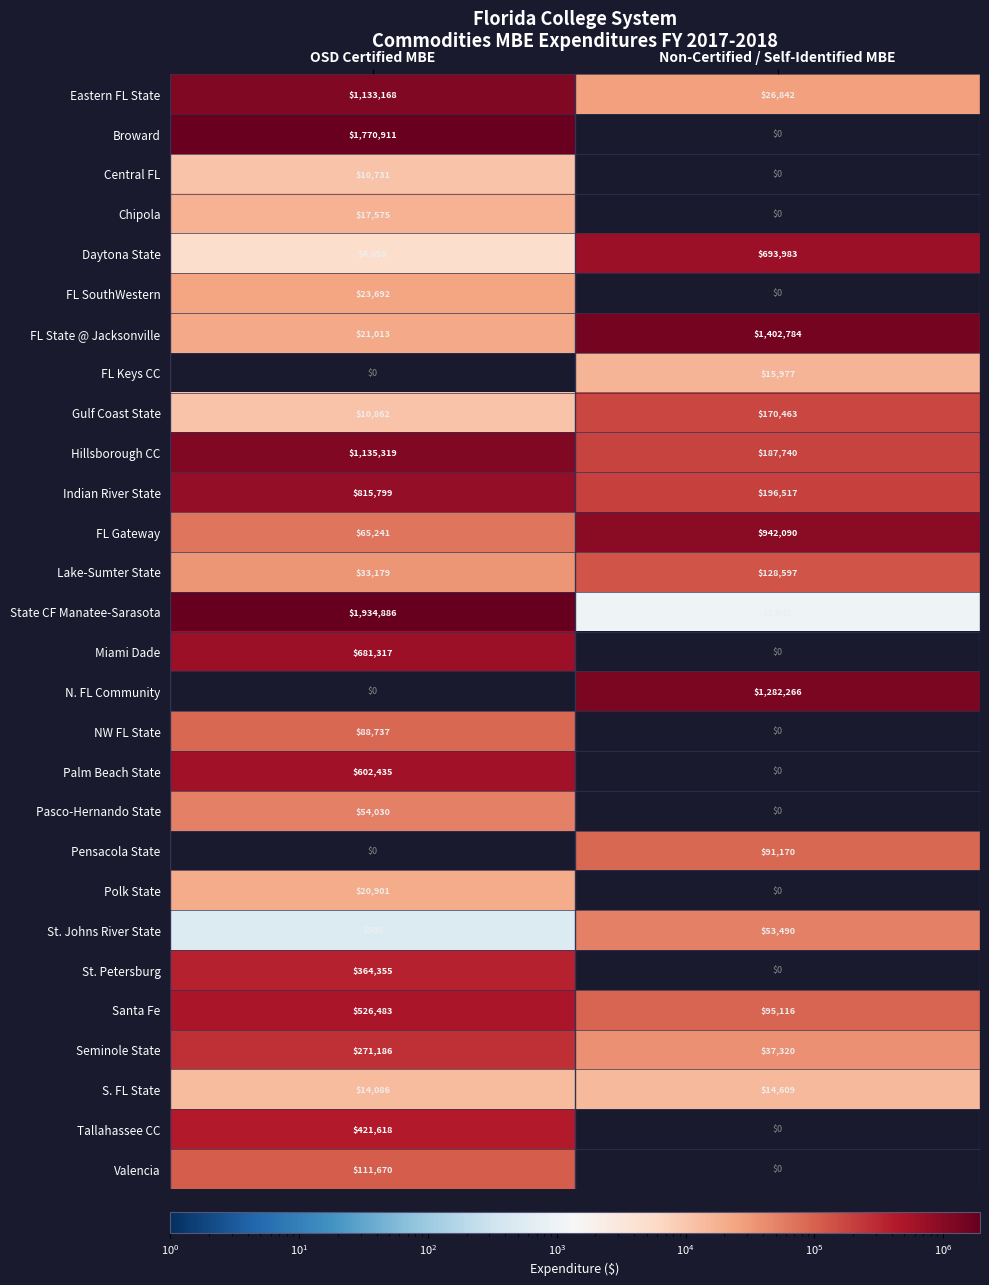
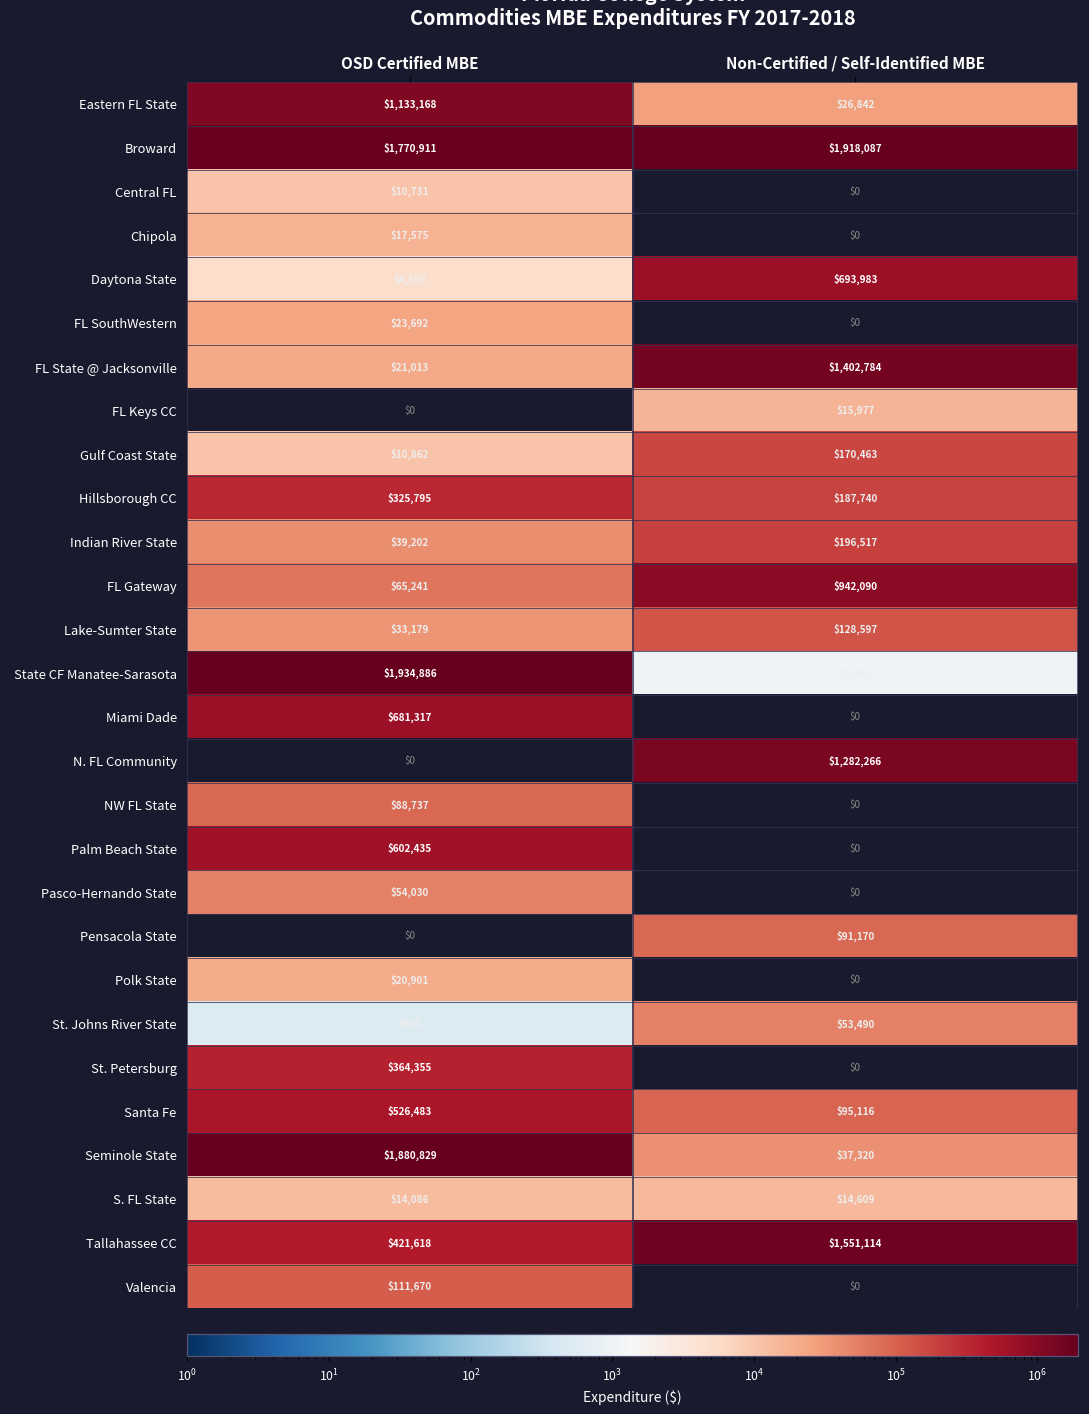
Broward, Non-Certified / Self-Identified MBE: $0 -> $1,918,087
Hillsborough CC, OSD Certified MBE: $1,135,319 -> $325,795
Indian River State, OSD Certified MBE: $815,799 -> $39,202
Seminole State, OSD Certified MBE: $271,186 -> $1,880,829
Tallahassee CC, Non-Certified / Self-Identified MBE: $0 -> $1,551,114
